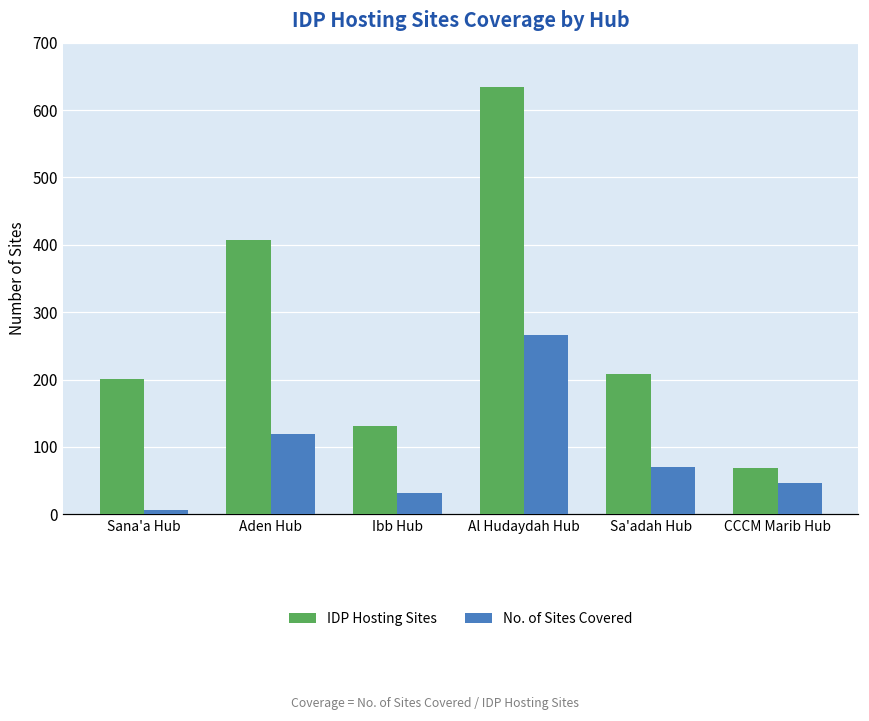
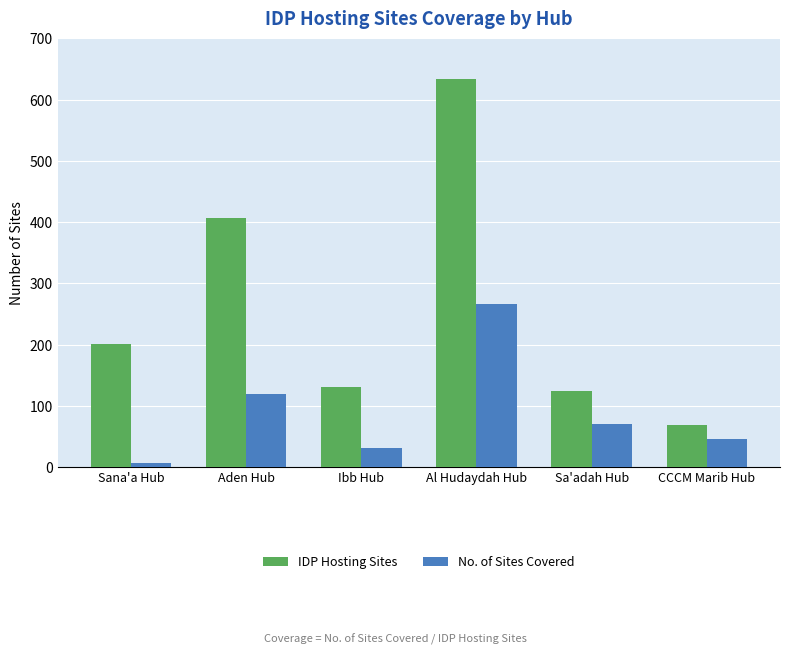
IDP Hosting Sites, Sa'adah Hub: 210 -> 120
